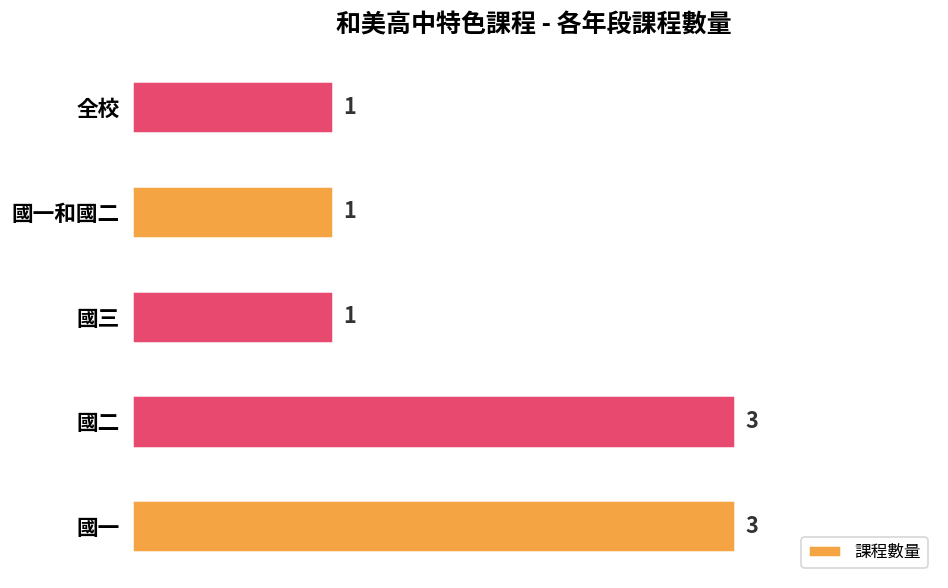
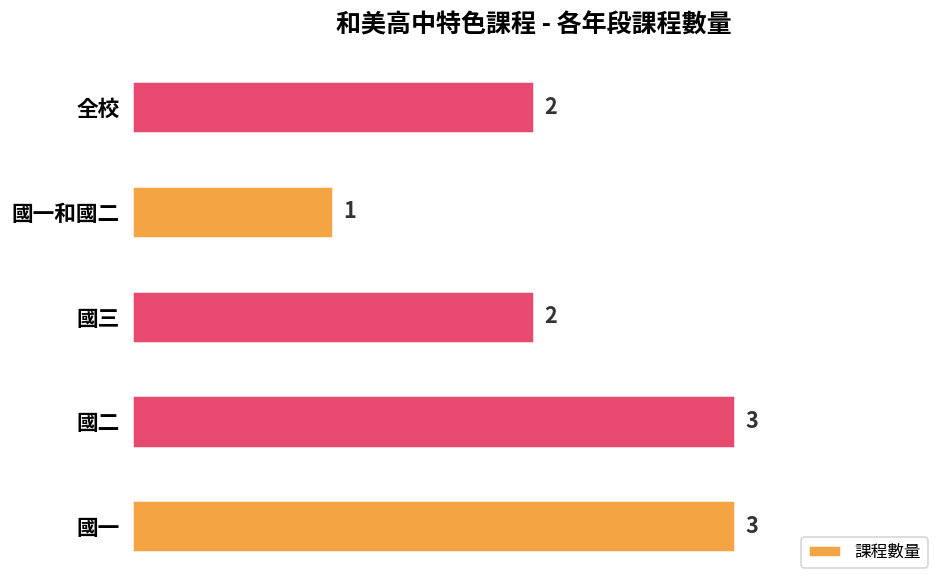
全校: 1 -> 2
國三: 1 -> 2
